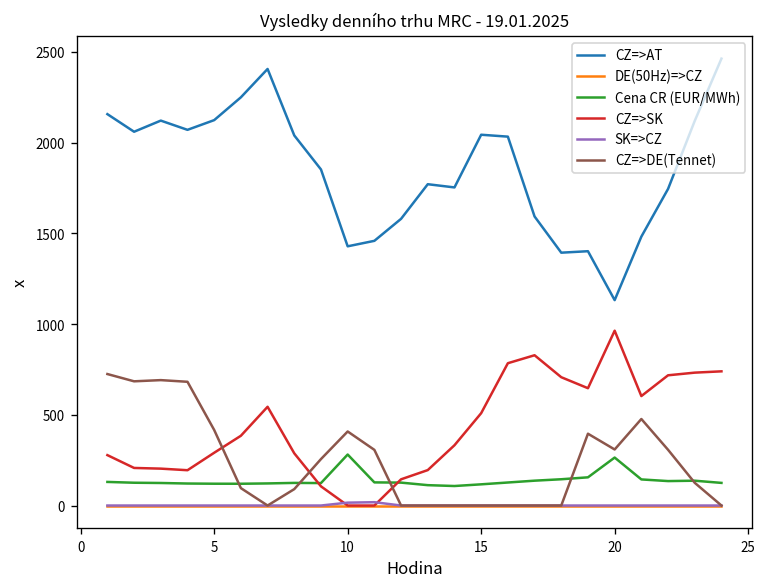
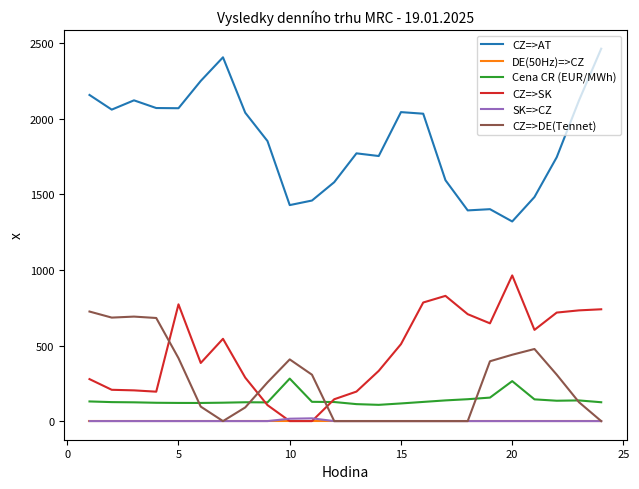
CZ=>AT, 5: 2120 -> 2070
CZ=>SK, 5: 290 -> 770
CZ=>AT, 20: 1130 -> 1320
CZ=>DE(Tennet), 20: 310 -> 440
